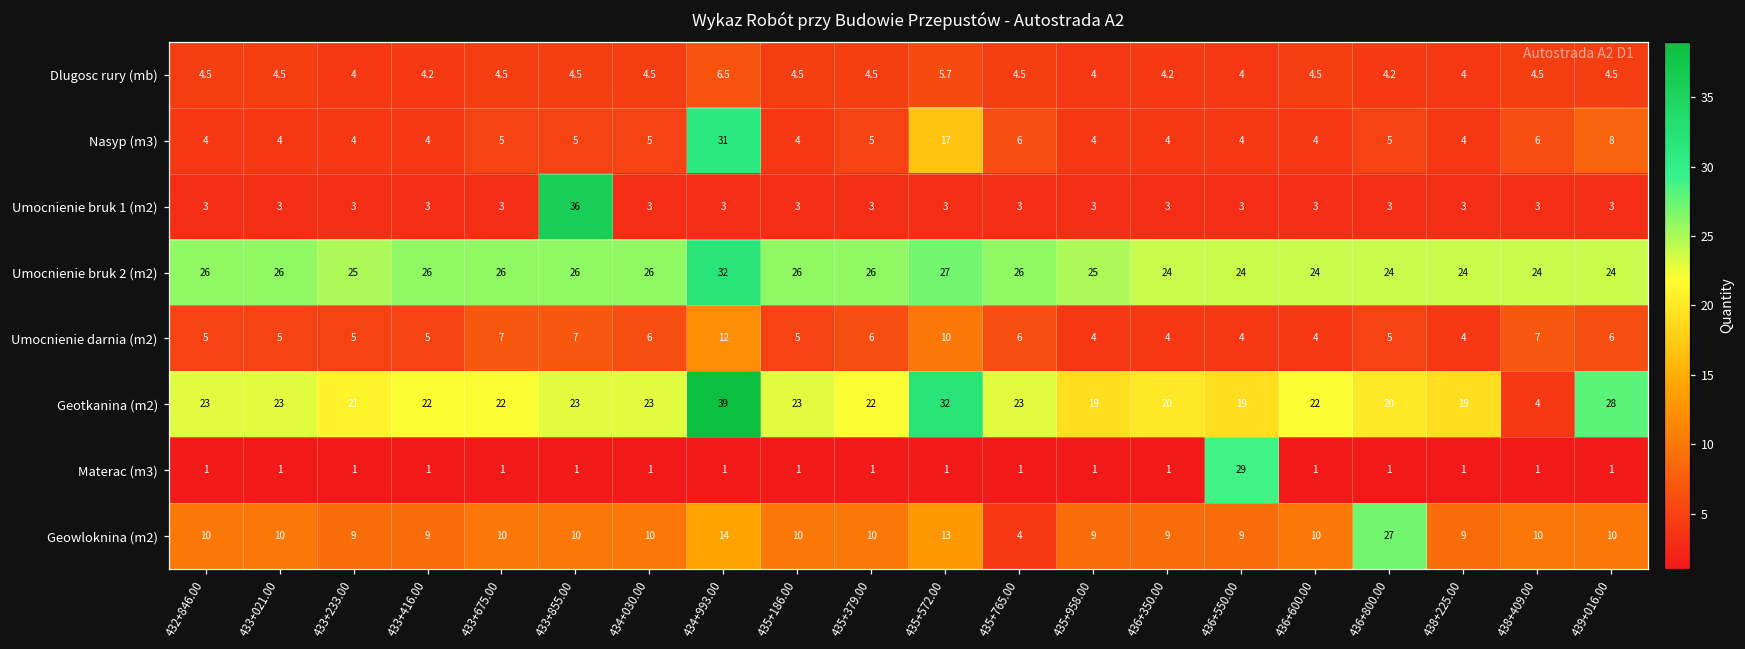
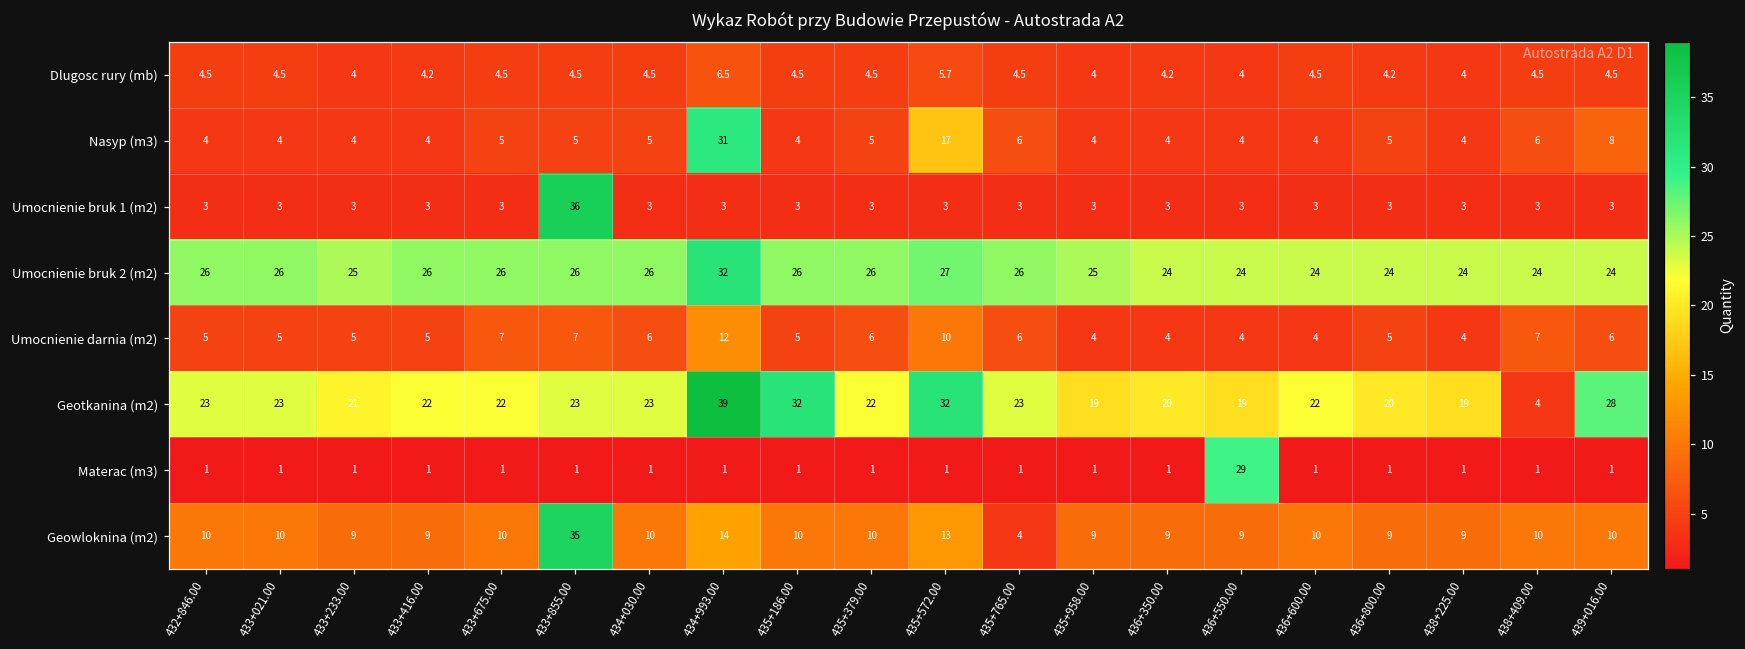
Geotkanina (m2), 435+186.00: 23 -> 32
Geowloknina (m2), 433+855.00: 10 -> 35
Geowloknina (m2), 436+800.00: 27 -> 9
